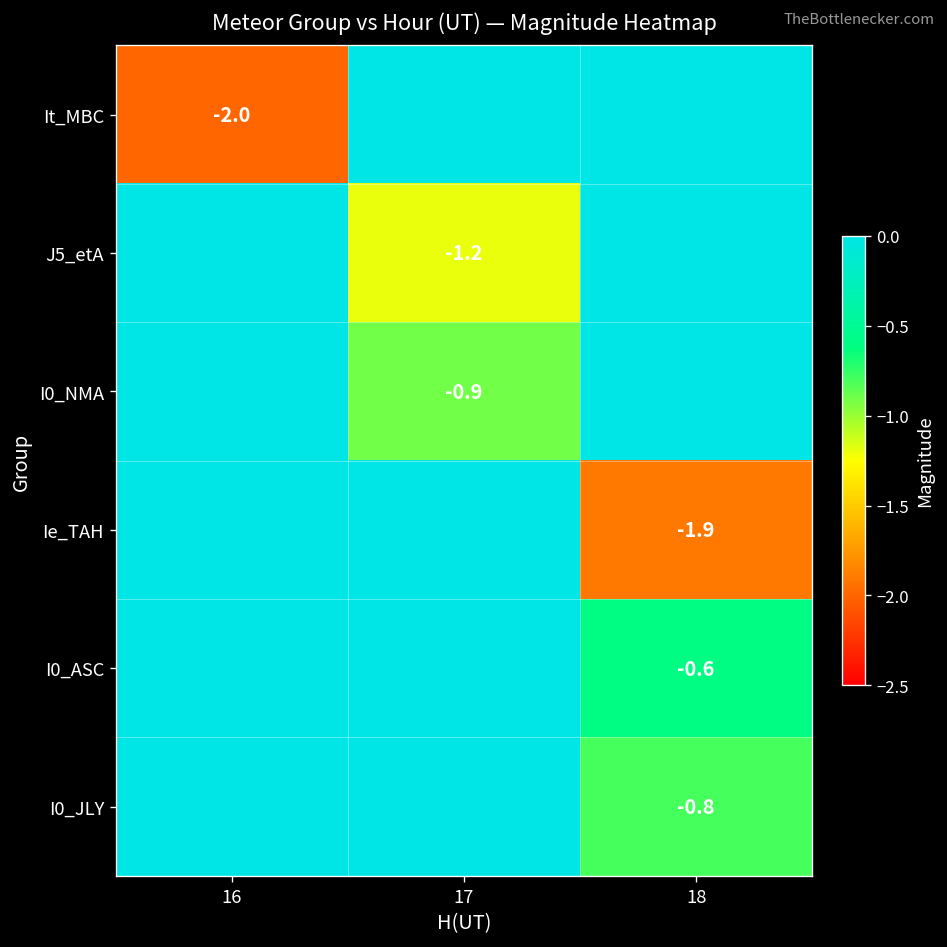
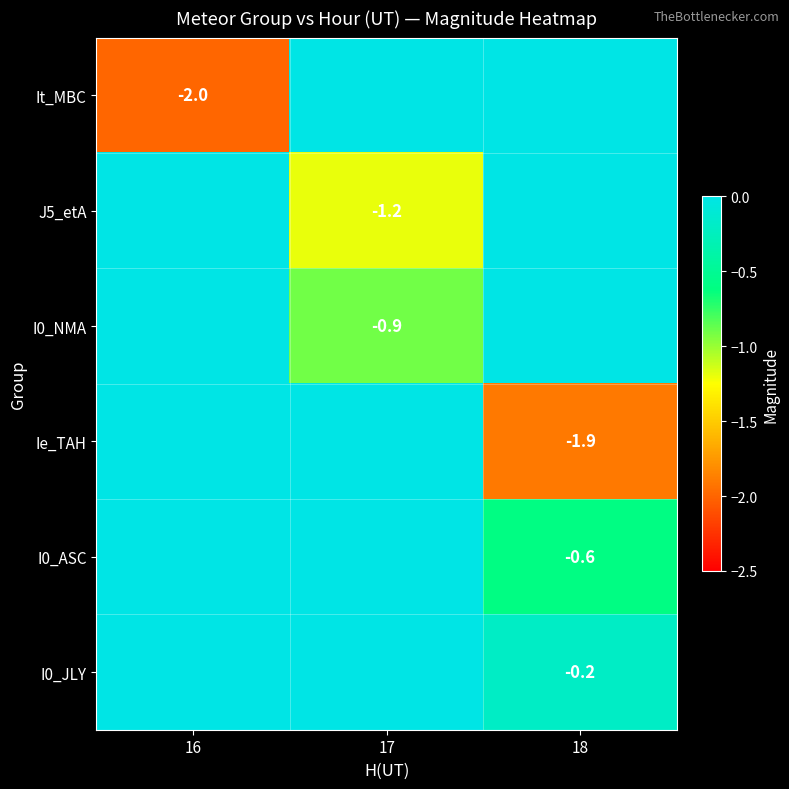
I0_JLY, 18: -0.8 -> -0.2
